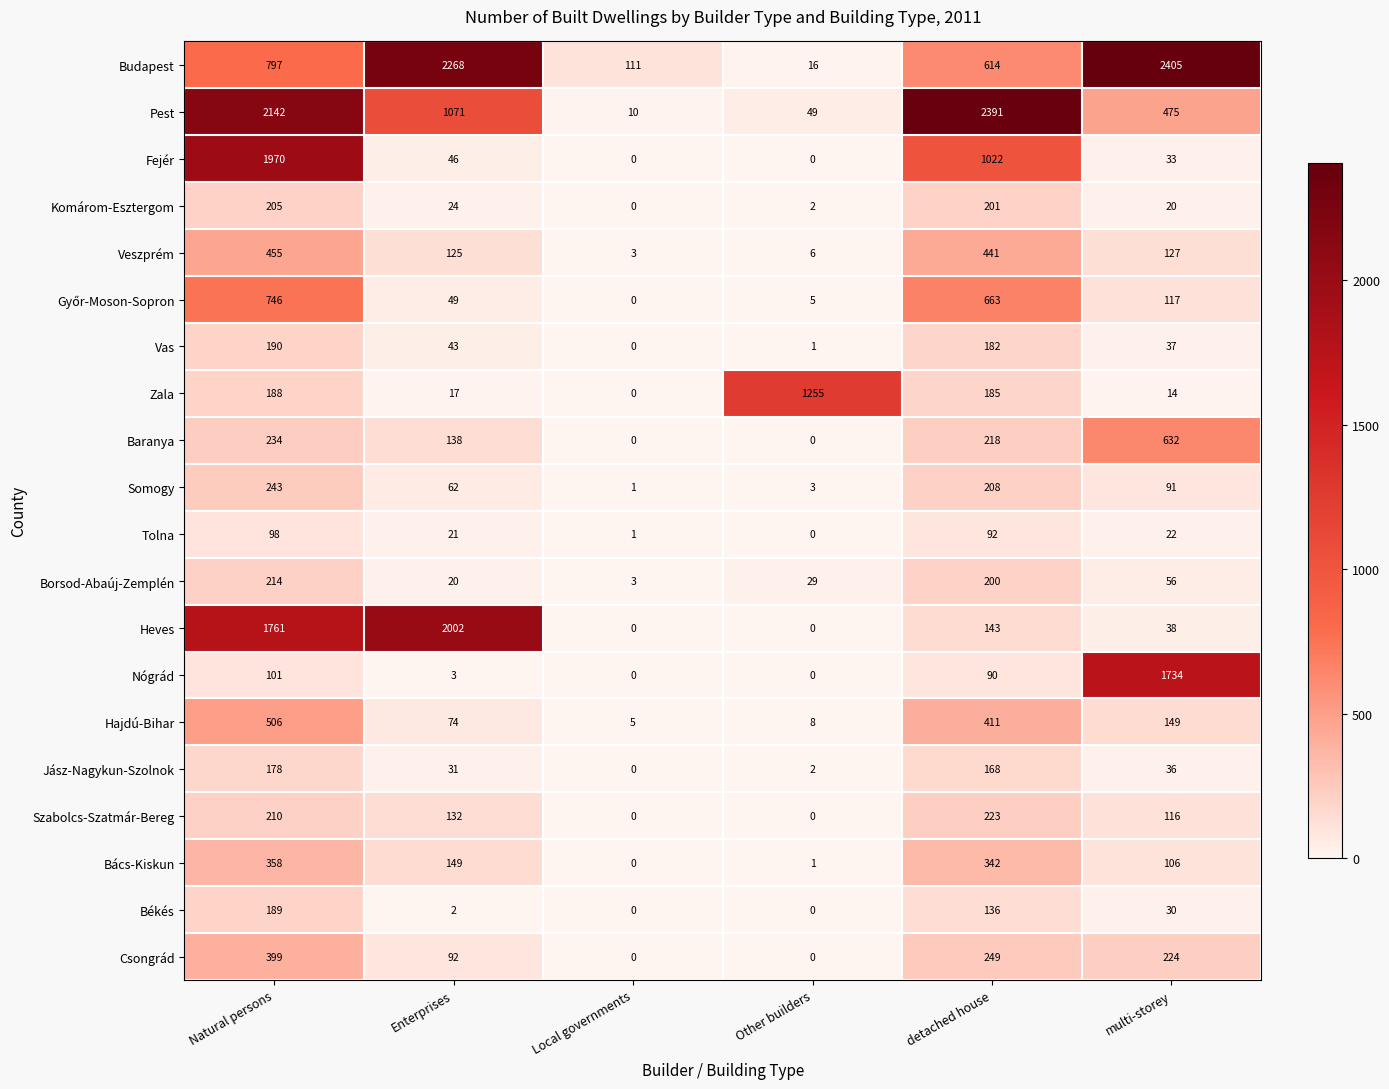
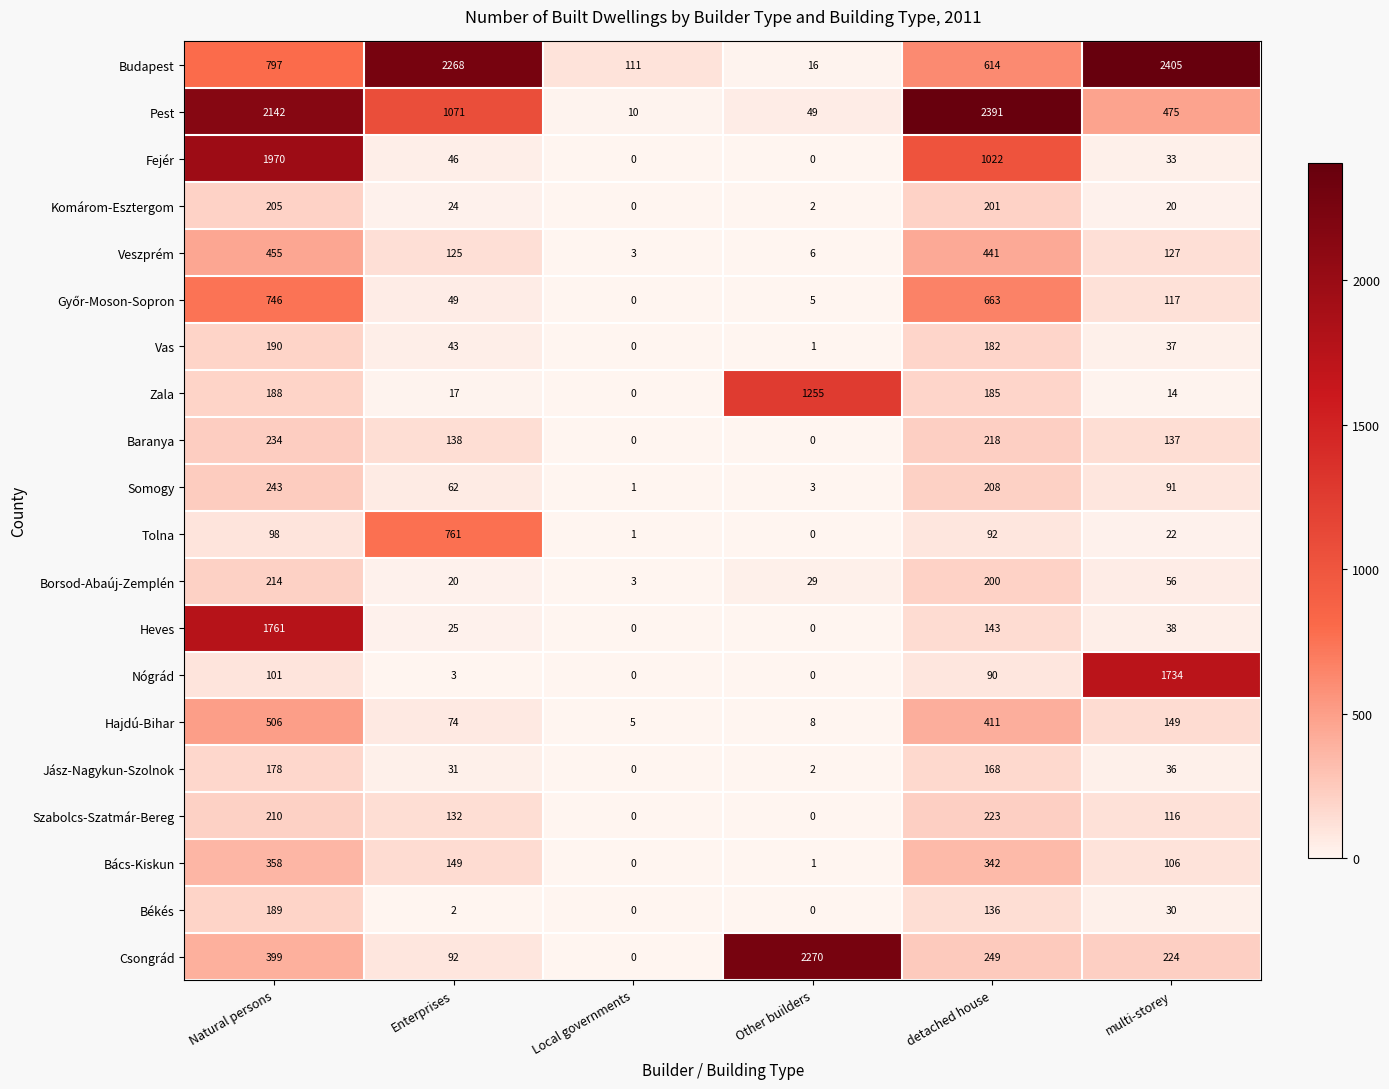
Baranya, multi-storey: 632 -> 137
Tolna, Enterprises: 21 -> 761
Heves, Enterprises: 2002 -> 25
Csongrád, Other builders: 0 -> 2270
